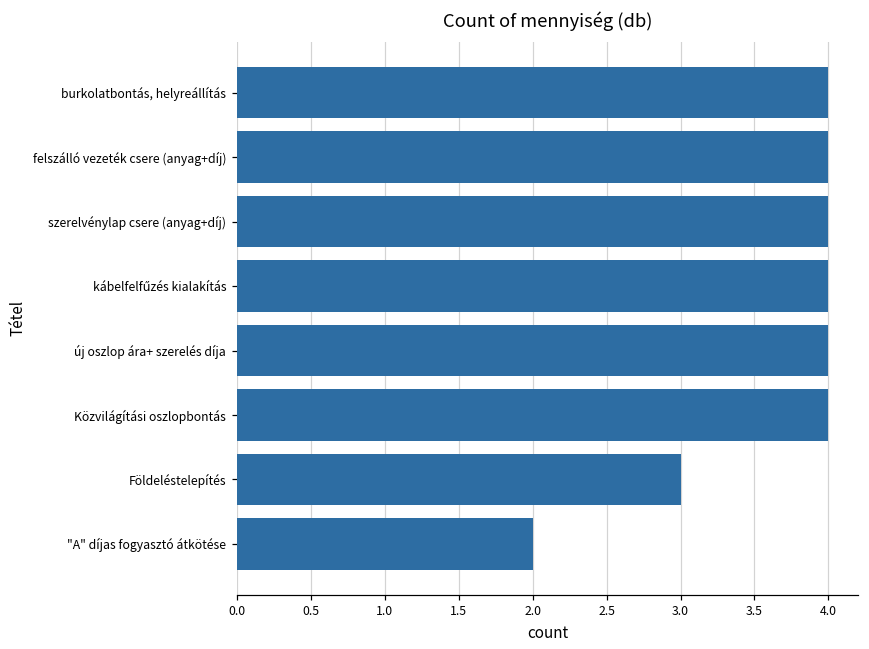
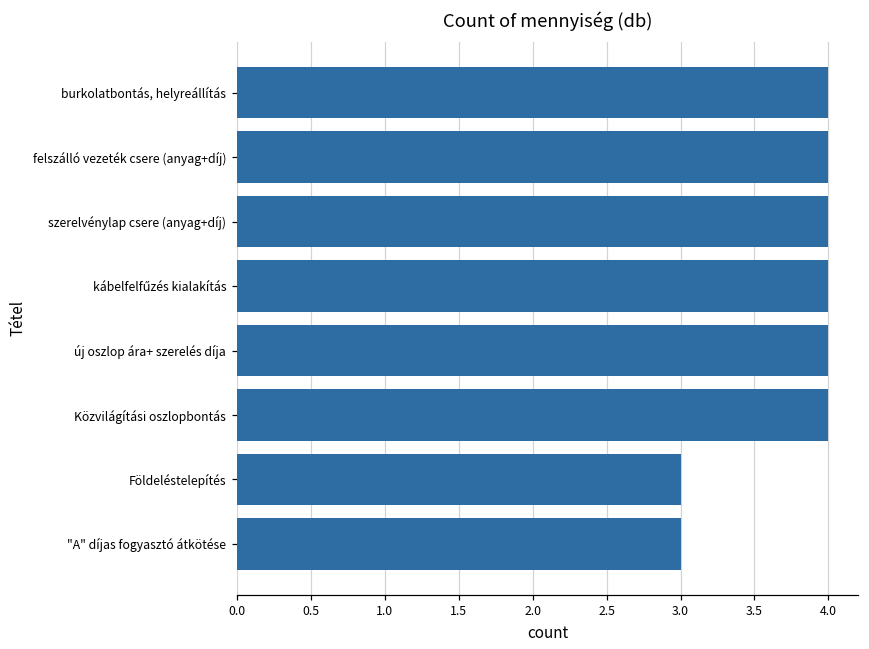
"A" díjas fogyasztó átkötése: 2 -> 3
